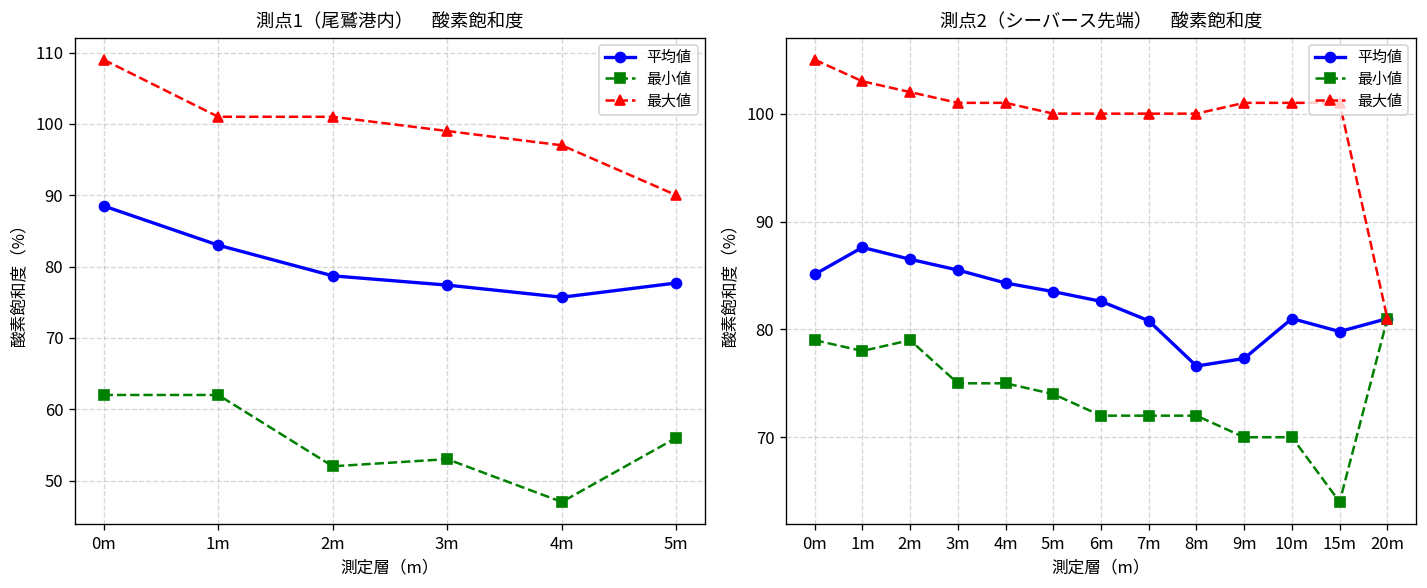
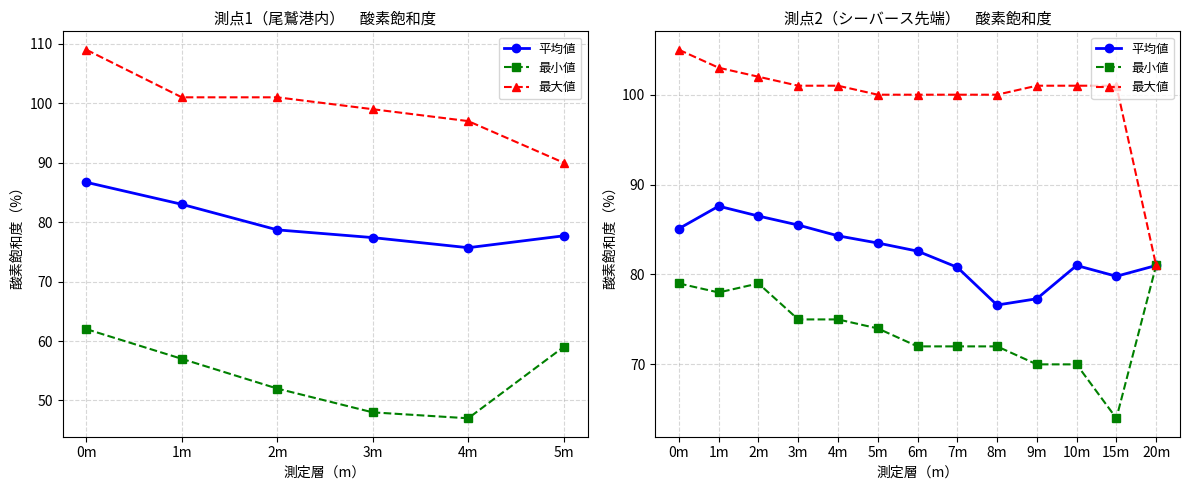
測点1（尾鷲港内） 酸素飽和度, 平均値, 0m: 89 -> 87
測点1（尾鷲港内） 酸素飽和度, 最小値, 1m: 62 -> 57
測点1（尾鷲港内） 酸素飽和度, 最小値, 3m: 53 -> 48
測点1（尾鷲港内） 酸素飽和度, 最小値, 5m: 56 -> 59
